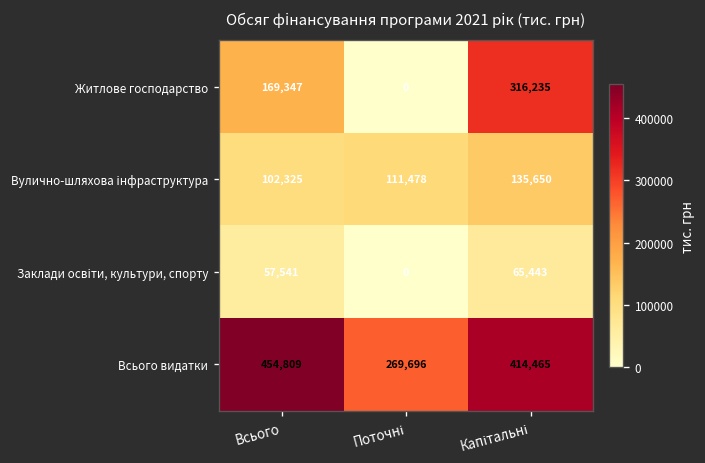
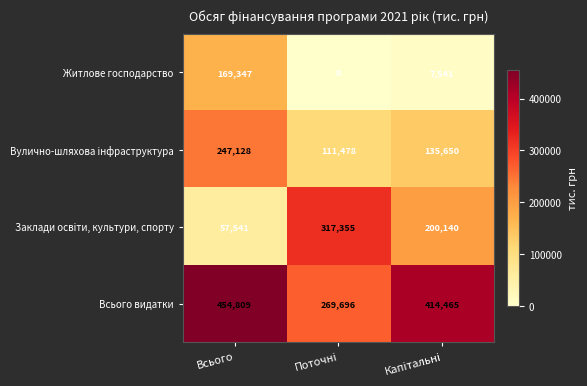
Житлове господарство, Капітальні: 316,235 -> 7,541
Вулично-шляхова інфраструктура, Всього: 102,325 -> 247,128
Заклади освіти, культури, спорту, Поточні: 0 -> 317,355
Заклади освіти, культури, спорту, Капітальні: 65,443 -> 200,140
